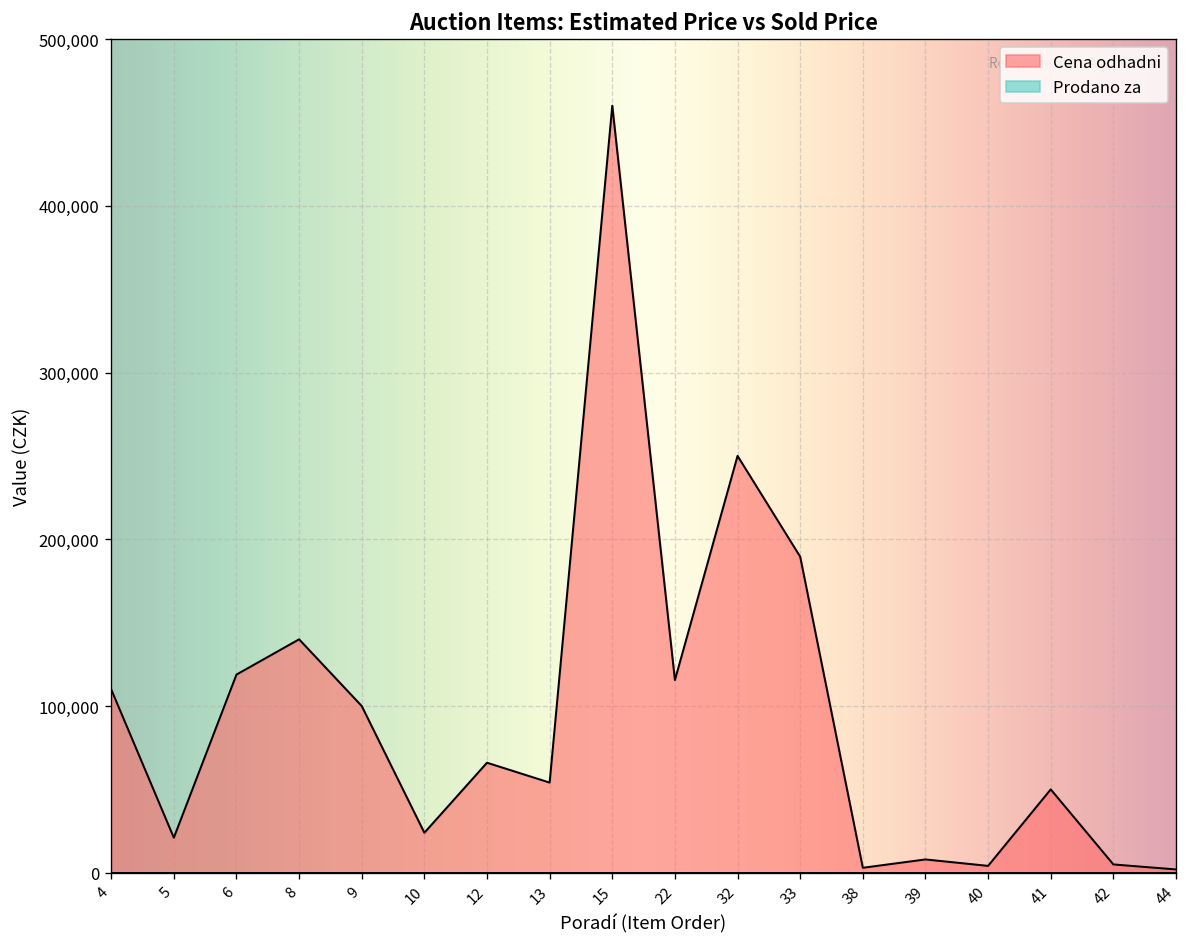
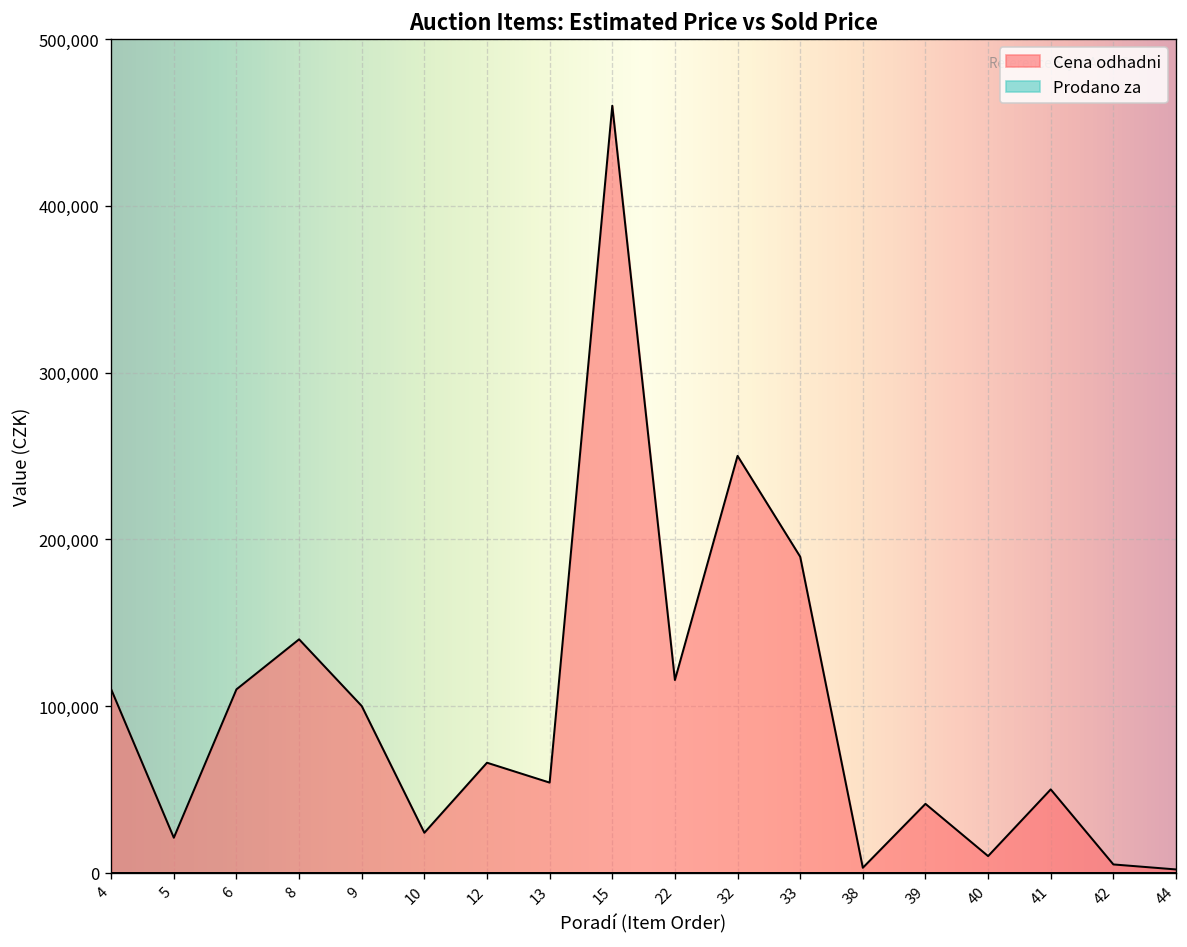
Cena odhadni, 6: 119,000 -> 110,000
Cena odhadni, 39: 8,000 -> 41,000
Cena odhadni, 40: 4,000 -> 10,000
